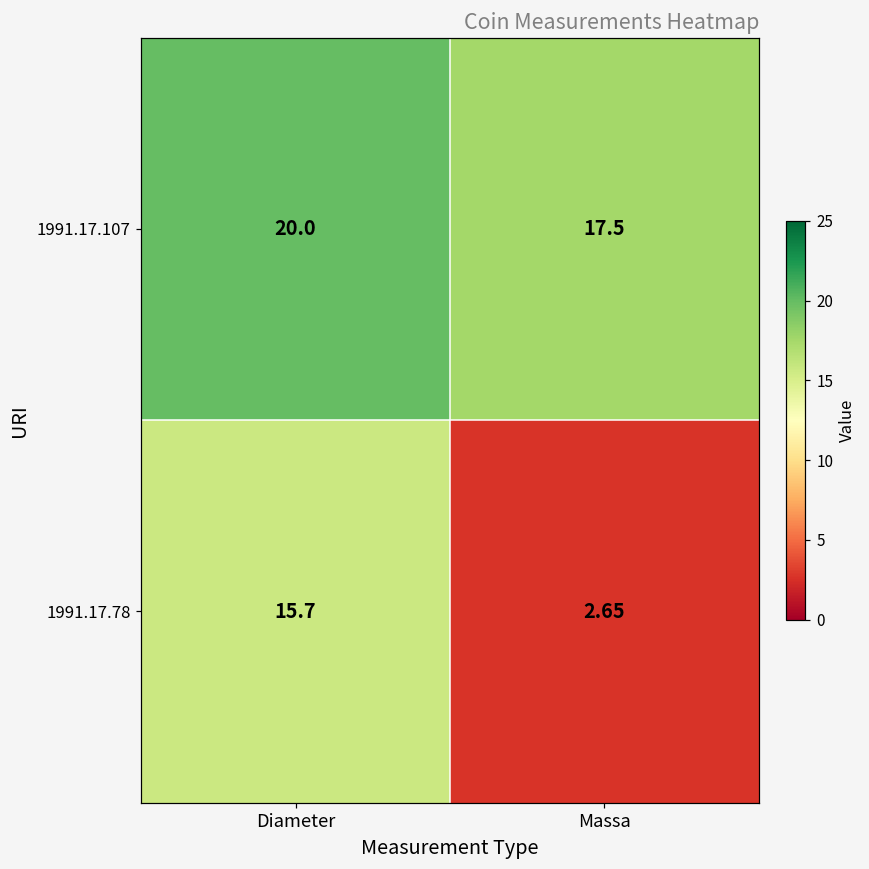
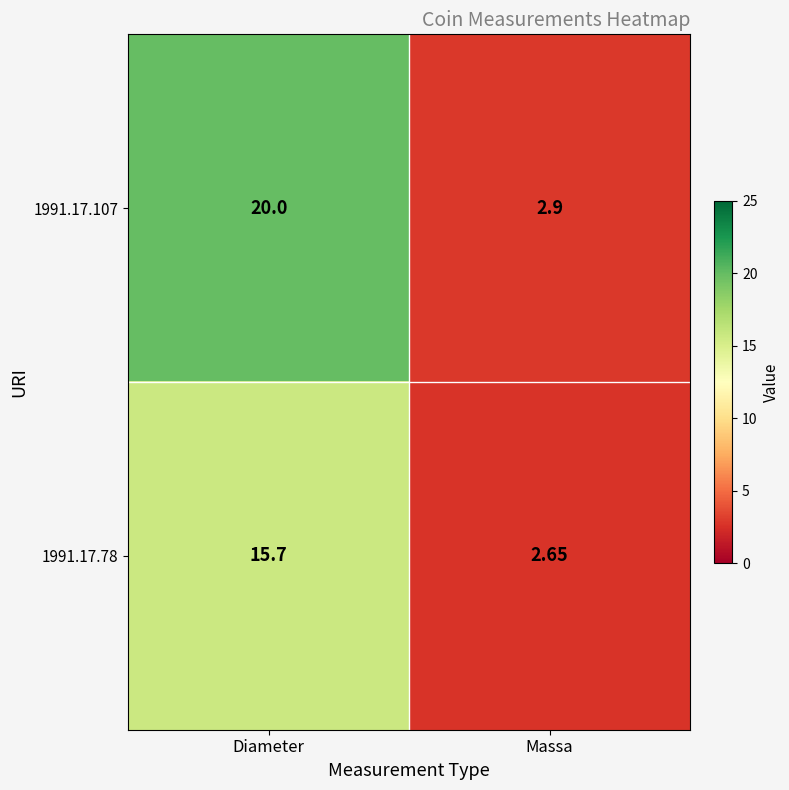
1991.17.107, Massa: 17.5 -> 2.9
